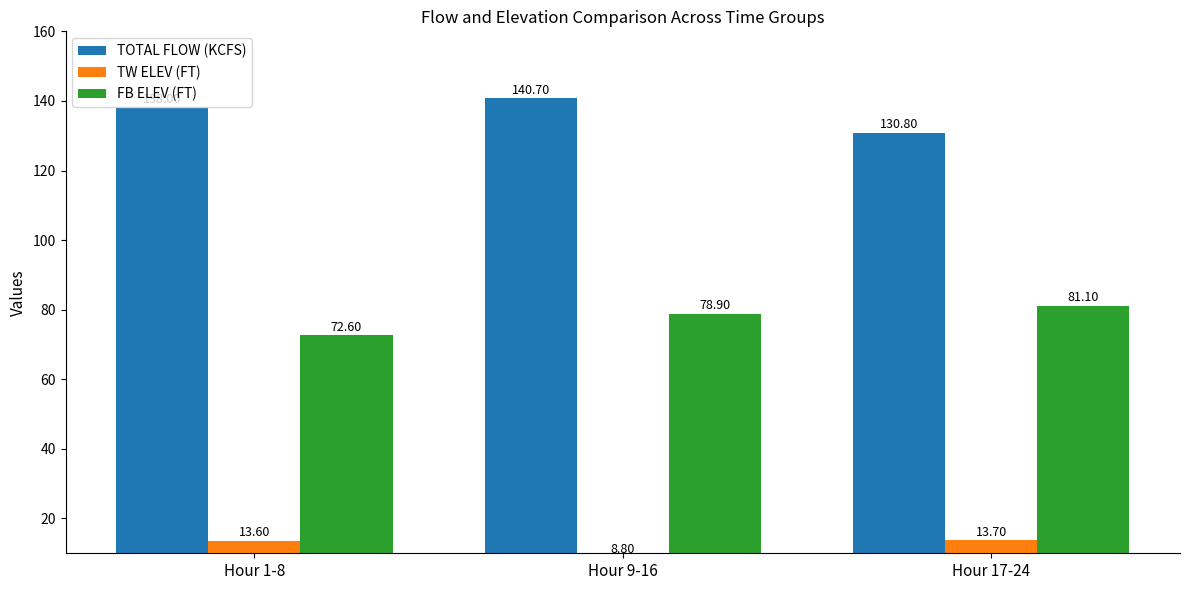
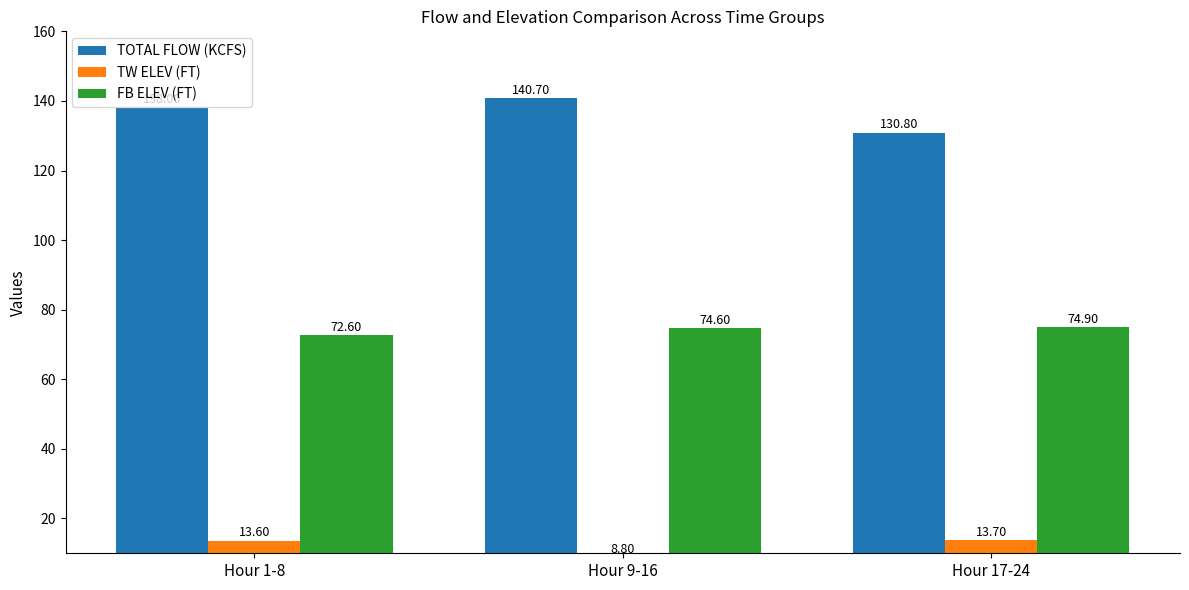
FB ELEV (FT), Hour 9-16: 78.90 -> 74.60
FB ELEV (FT), Hour 17-24: 81.10 -> 74.90
